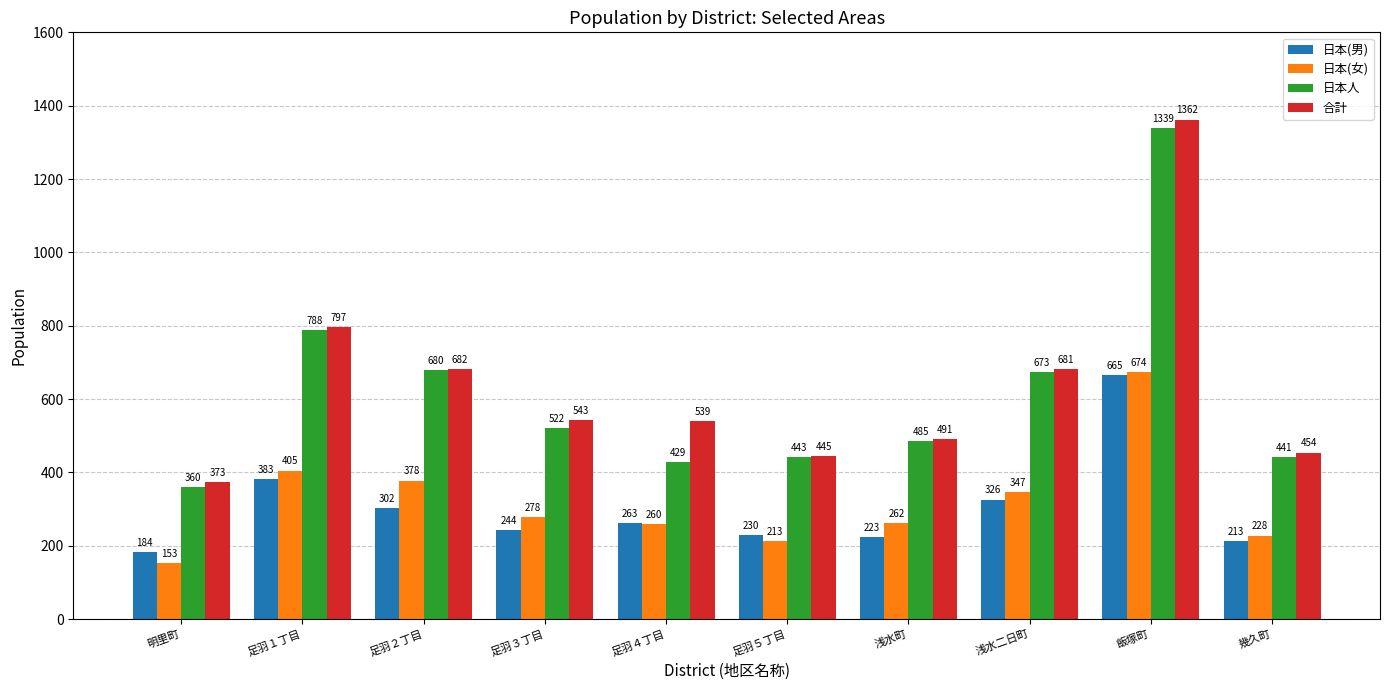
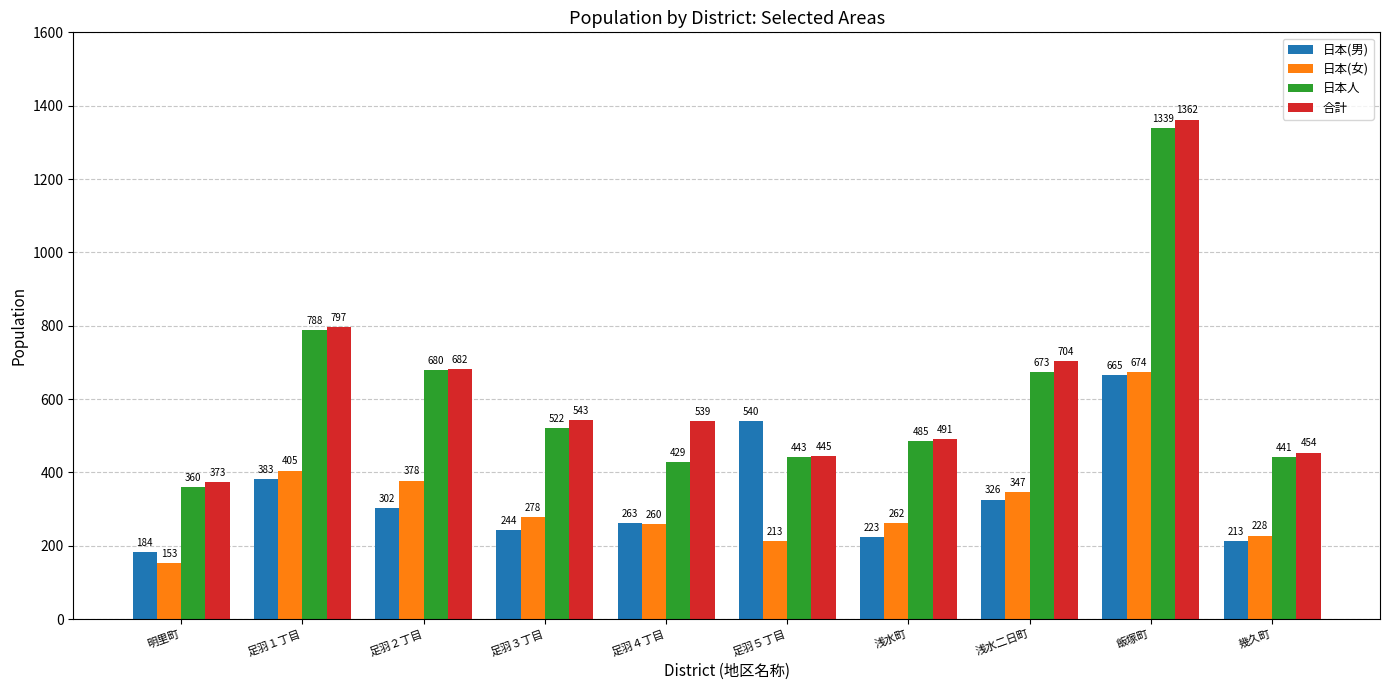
日本(男), 足羽５丁目: 230 -> 540
合計, 浅水二日町: 681 -> 704
